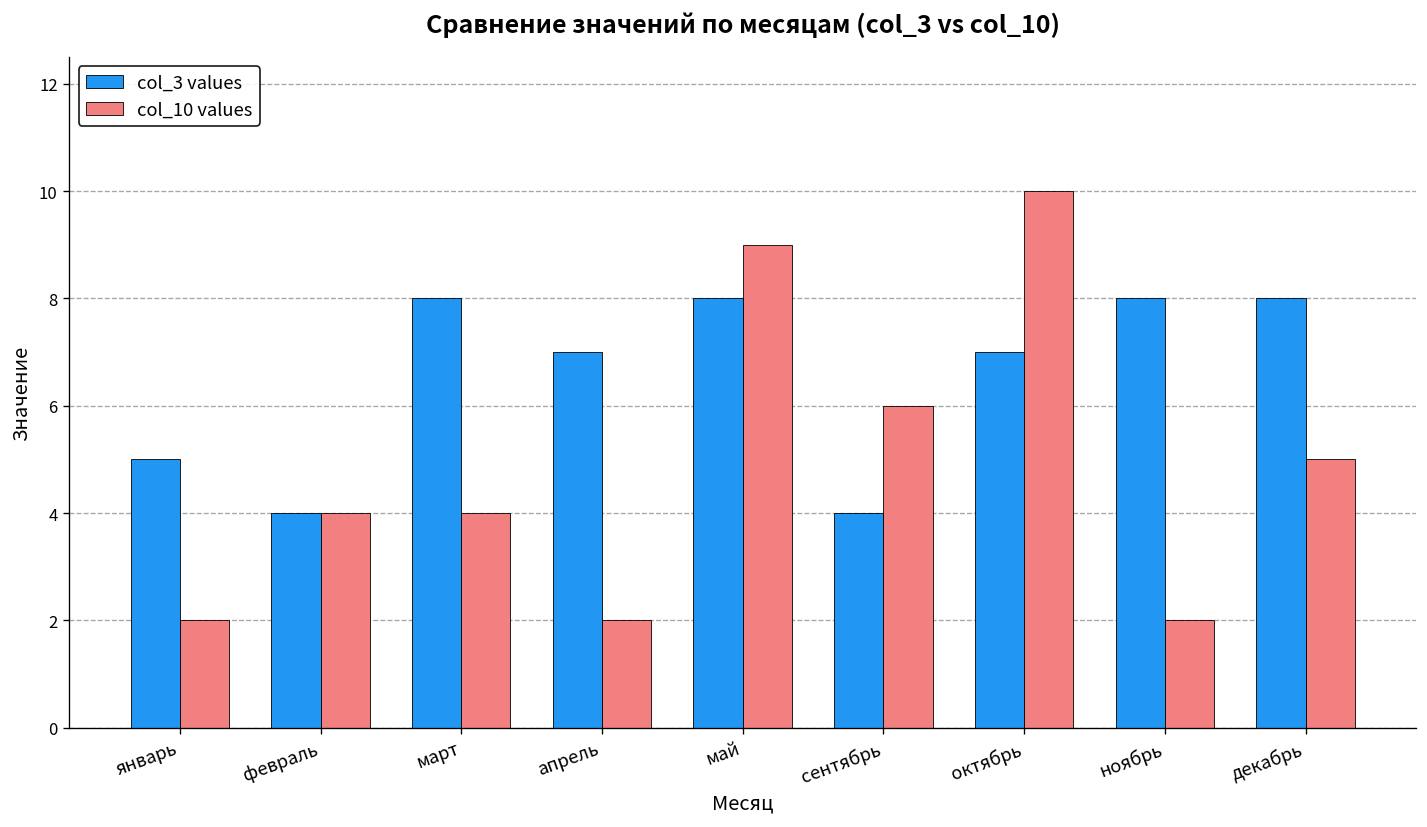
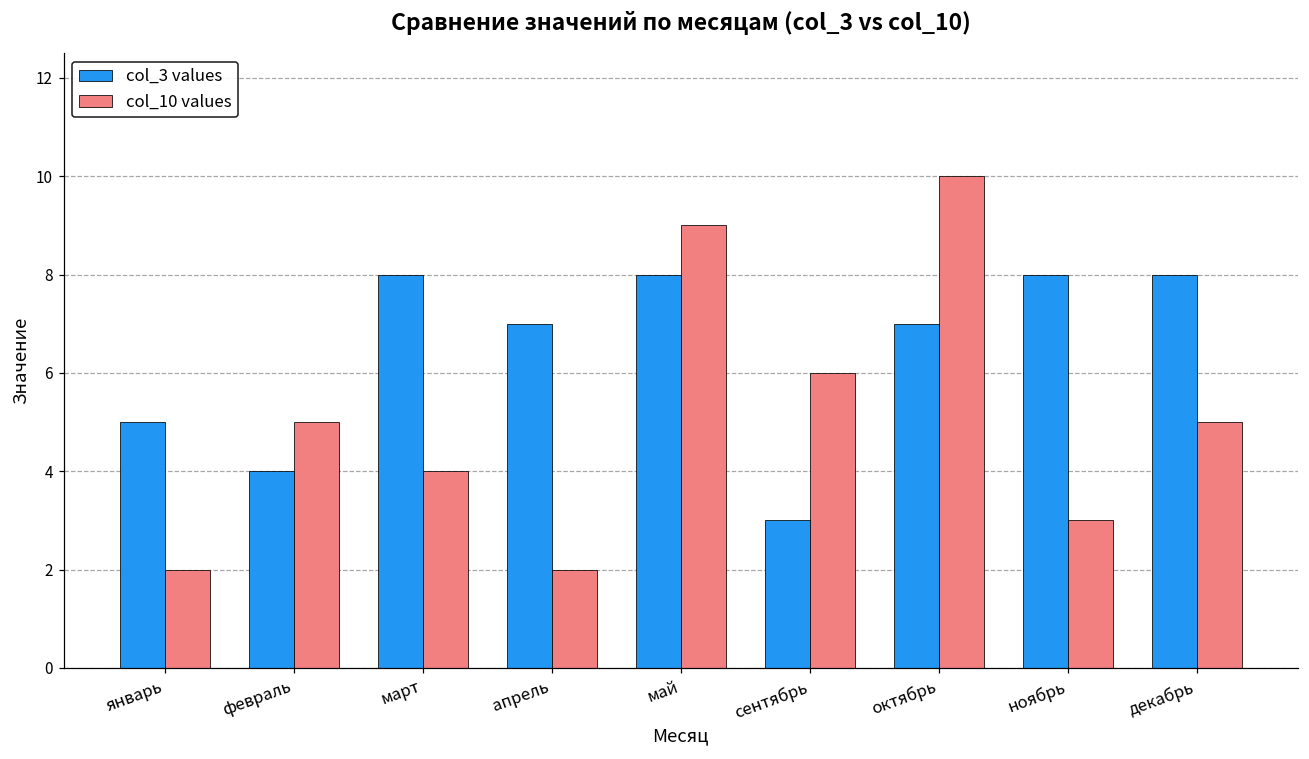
col_10 values, февраль: 4 -> 5
col_3 values, сентябрь: 4 -> 3
col_10 values, ноябрь: 2 -> 3
